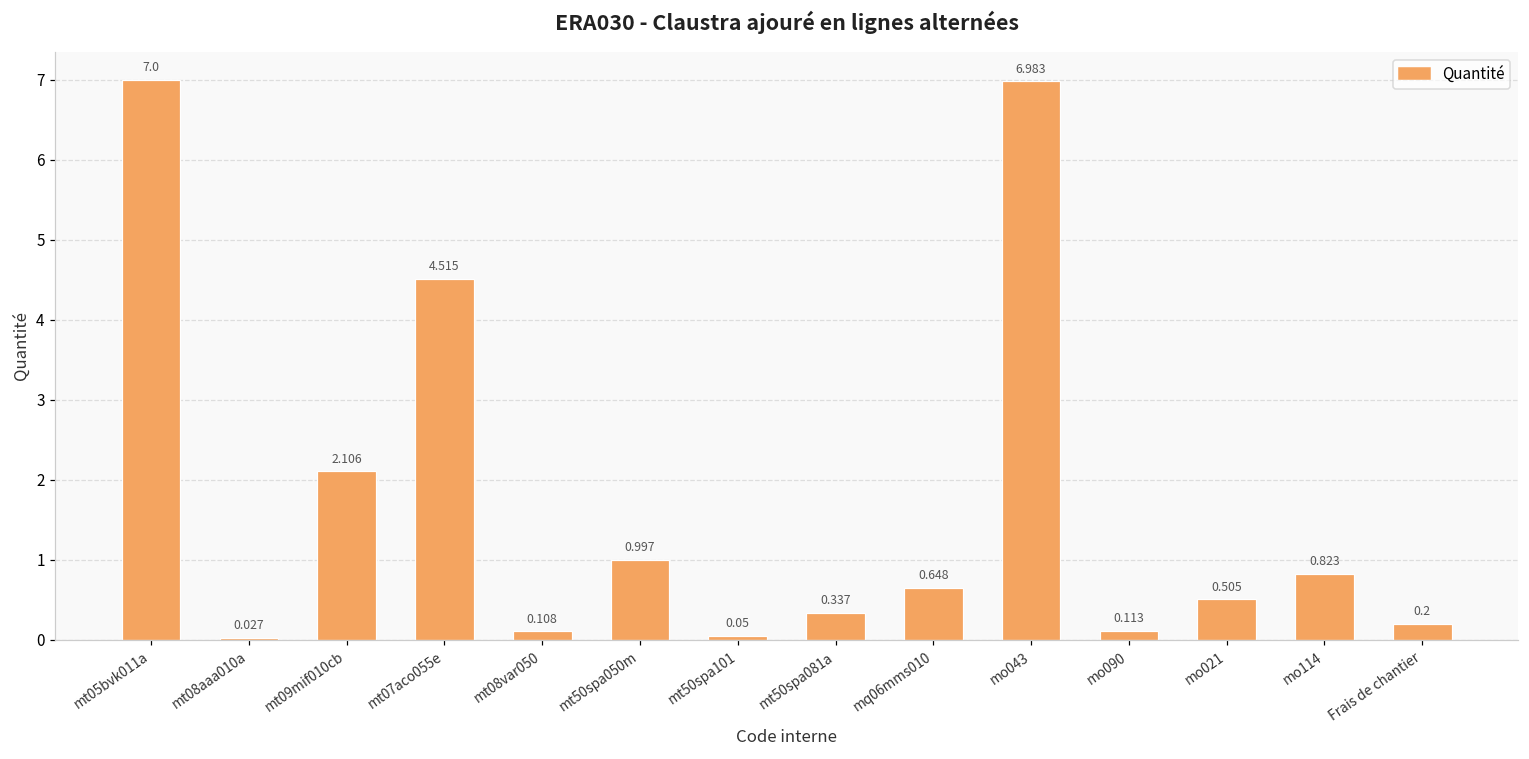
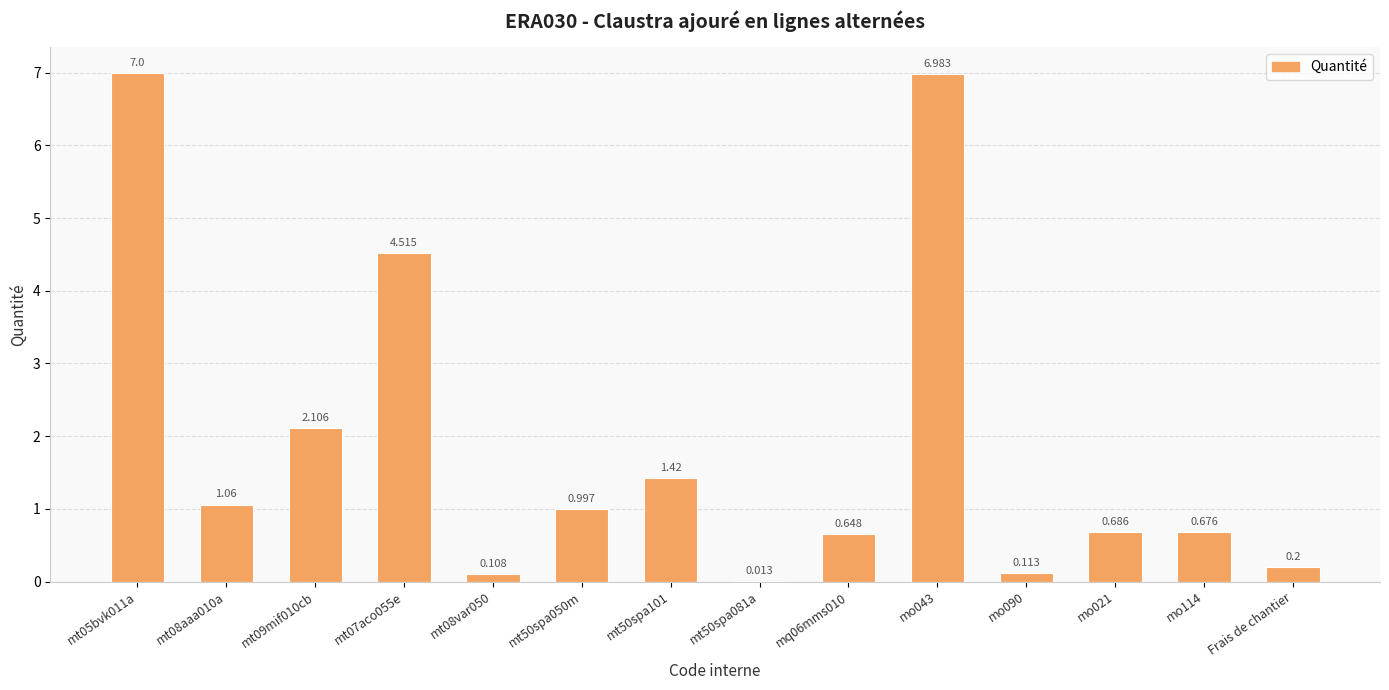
mt08aaa010a: 0.027 -> 1.06
mt50spa101: 0.05 -> 1.42
mt50spa081a: 0.337 -> 0.013
mo021: 0.505 -> 0.686
mo114: 0.823 -> 0.676
